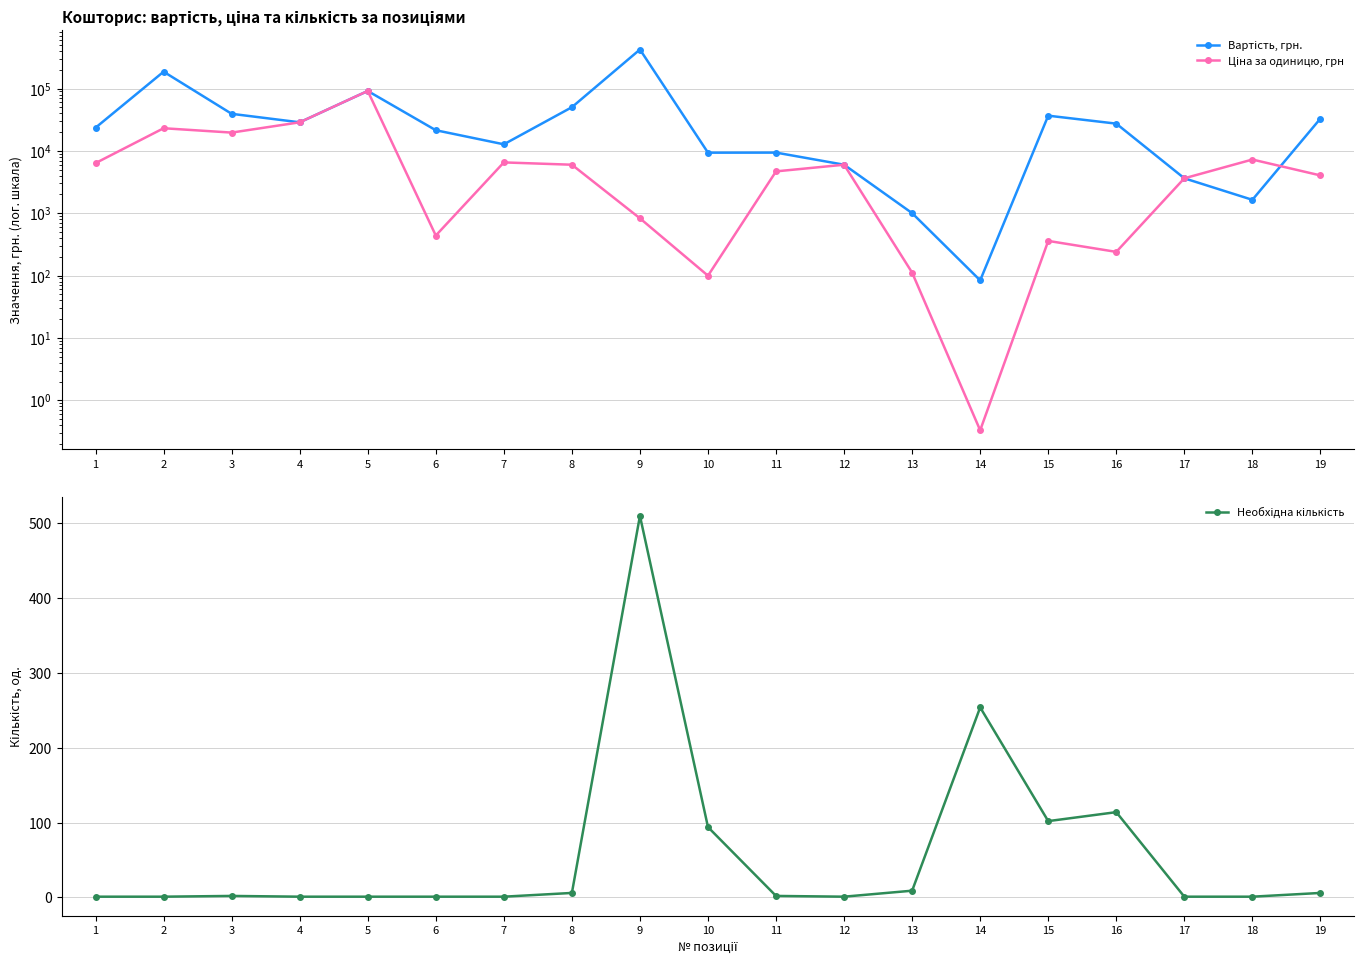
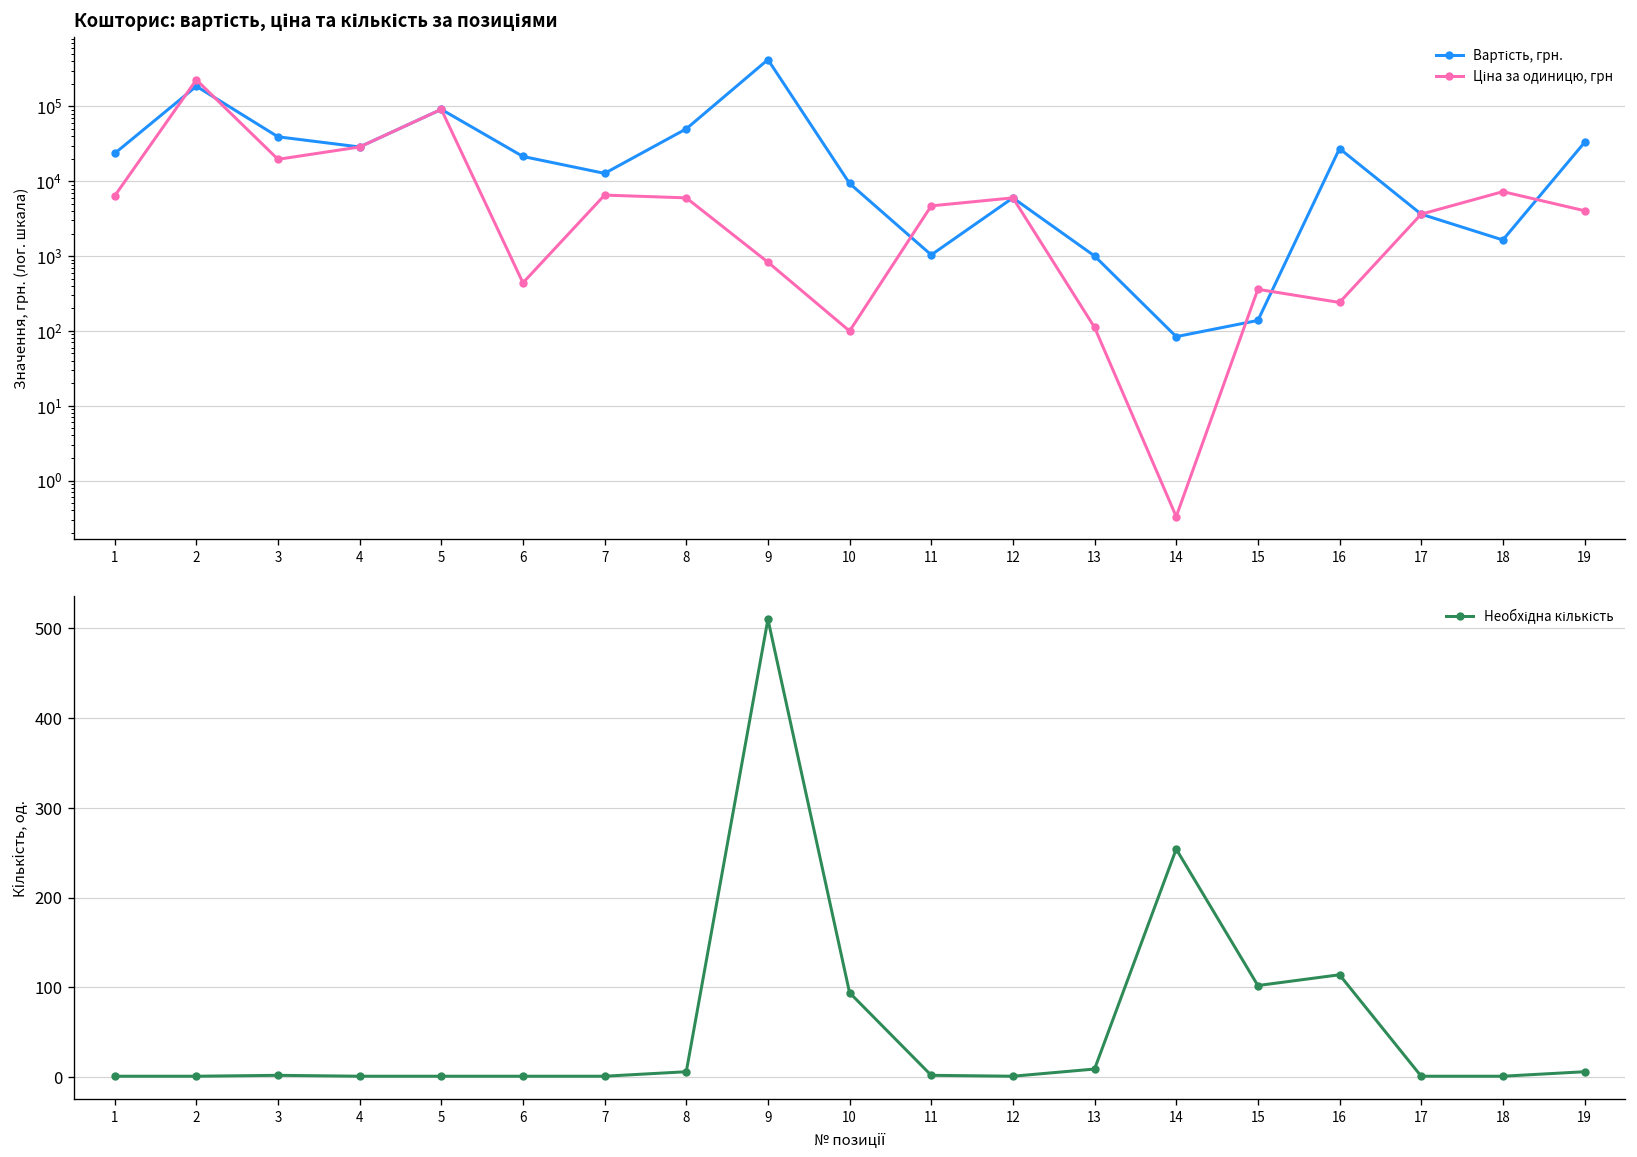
Кошторис: вартість, ціна та кількість за позиціями, Ціна за одиницю, грн, 2: 23000 -> 230000
Кошторис: вартість, ціна та кількість за позиціями, Вартість, грн., 11: 9000 -> 1000
Кошторис: вартість, ціна та кількість за позиціями, Вартість, грн., 15: 40000 -> 140
